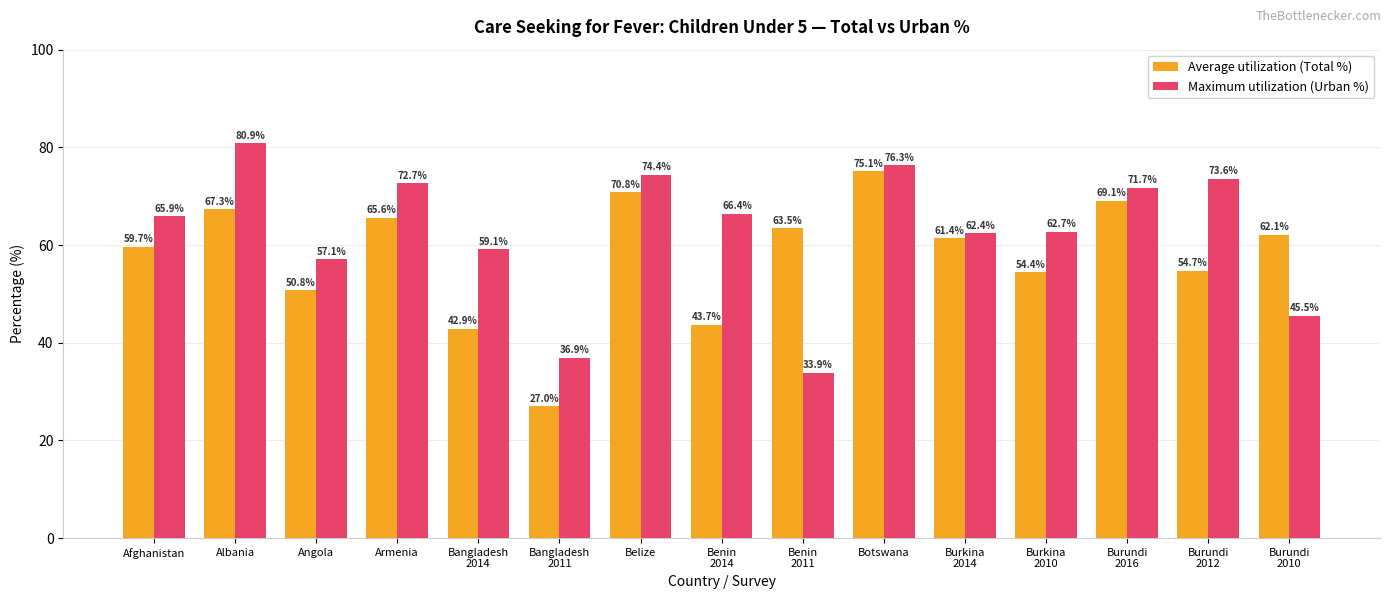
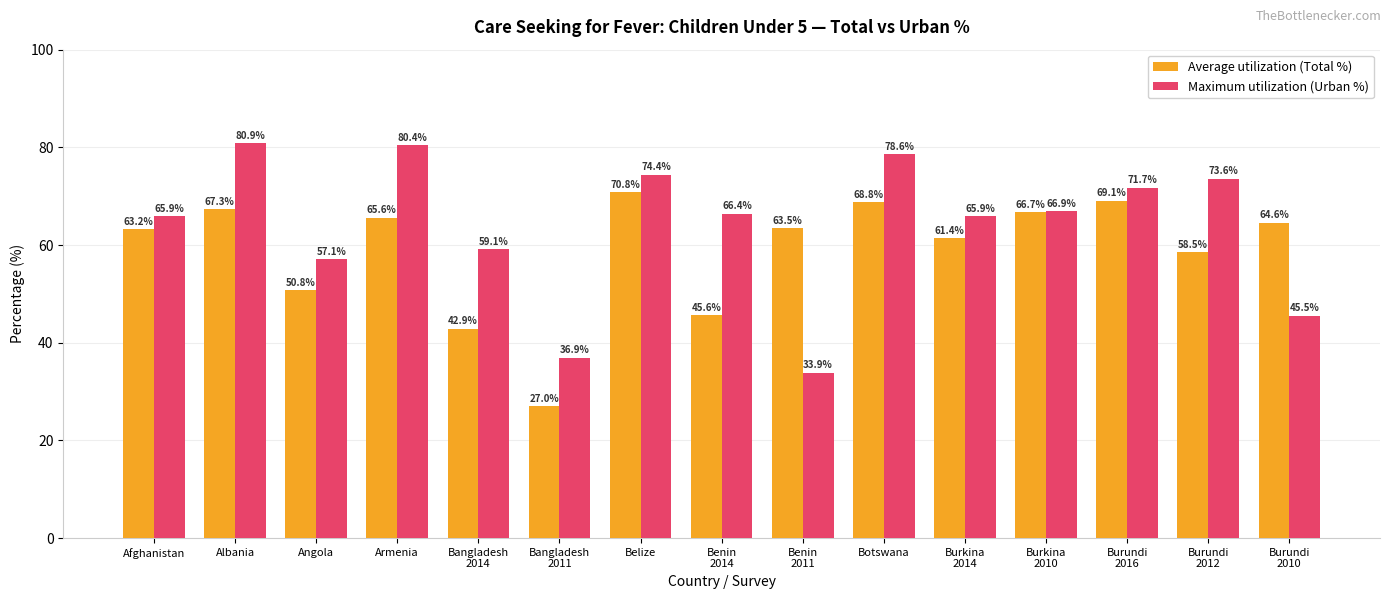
Average utilization (Total %), Afghanistan: 59.7% -> 63.2%
Maximum utilization (Urban %), Armenia: 72.7% -> 80.4%
Average utilization (Total %), Benin 2014: 43.7% -> 45.6%
Average utilization (Total %), Botswana: 75.1% -> 68.8%
Maximum utilization (Urban %), Botswana: 76.3% -> 78.6%
Maximum utilization (Urban %), Burkina 2014: 62.4% -> 65.9%
Average utilization (Total %), Burkina 2010: 54.4% -> 66.7%
Maximum utilization (Urban %), Burkina 2010: 62.7% -> 66.9%
Average utilization (Total %), Burundi 2012: 54.7% -> 58.5%
Average utilization (Total %), Burundi 2010: 62.1% -> 64.6%
